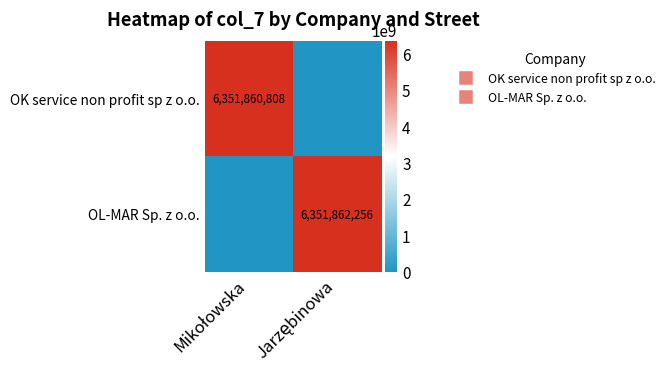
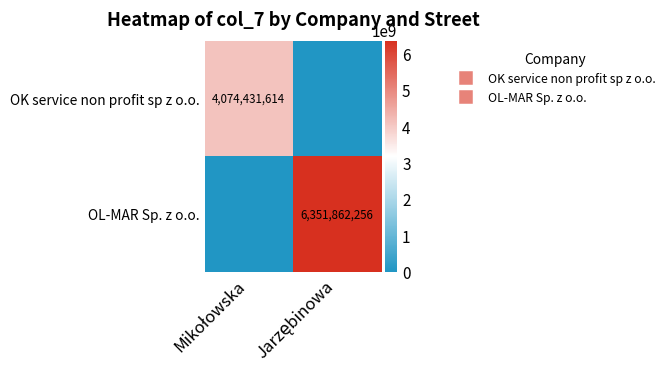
OK service non profit sp z o.o., Mikołowska: 6,351,860,808 -> 4,074,431,614
